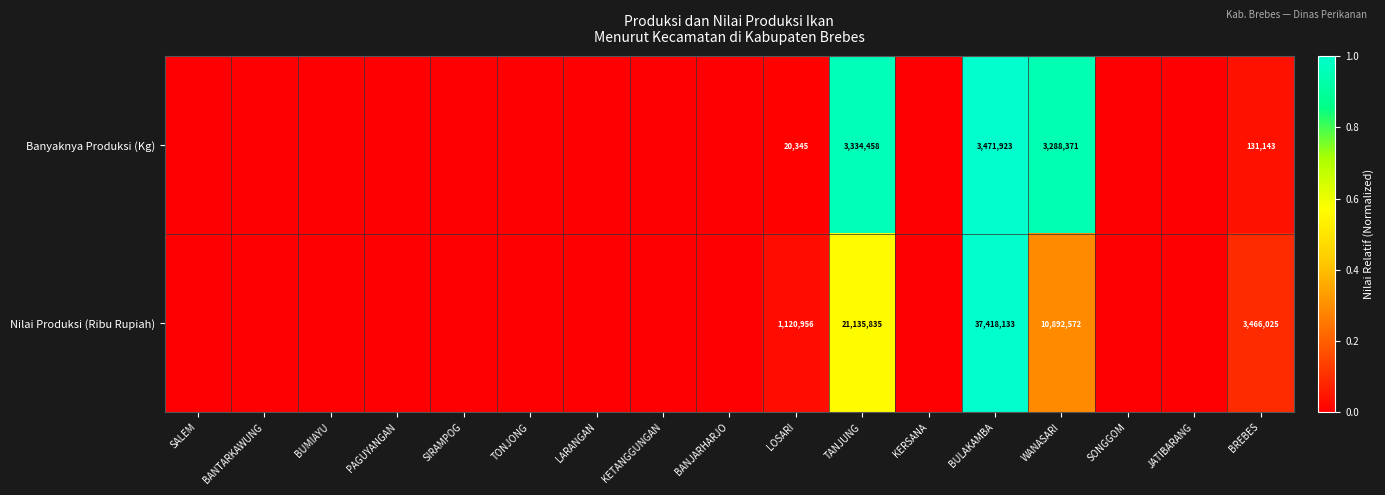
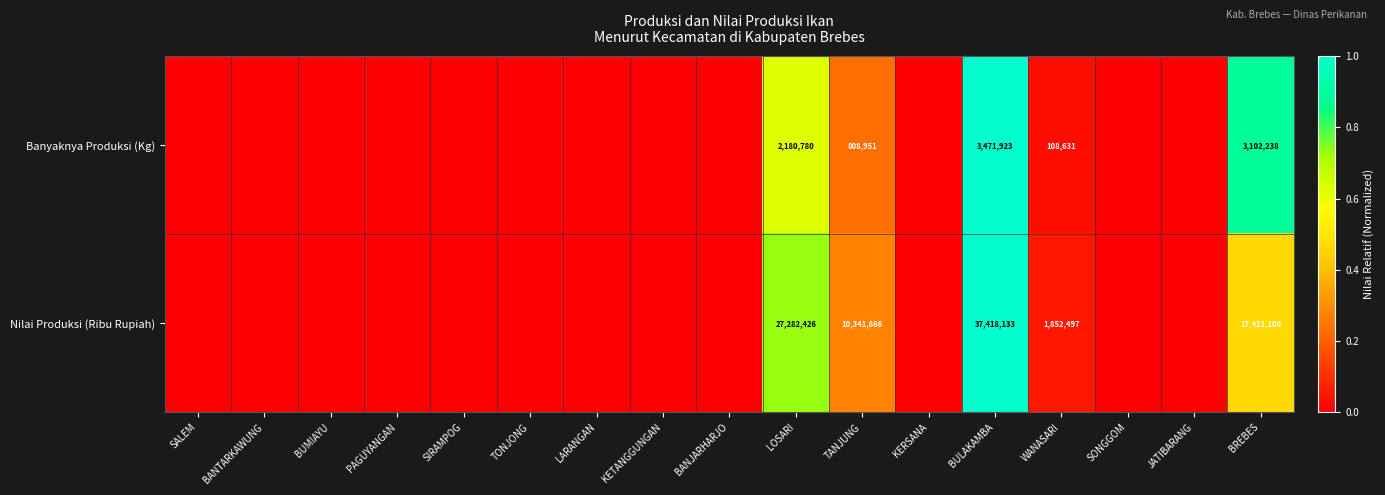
Banyaknya Produksi (Kg), LOSARI: 20,345 -> 2,180,780
Banyaknya Produksi (Kg), TANJUNG: 3,334,458 -> 808,951
Banyaknya Produksi (Kg), WANASARI: 3,288,371 -> 108,631
Banyaknya Produksi (Kg), BREBES: 131,143 -> 3,102,238
Nilai Produksi (Ribu Rupiah), LOSARI: 1,120,956 -> 27,282,426
Nilai Produksi (Ribu Rupiah), TANJUNG: 21,135,835 -> 10,341,866
Nilai Produksi (Ribu Rupiah), WANASARI: 10,892,572 -> 1,852,497
Nilai Produksi (Ribu Rupiah), BREBES: 3,466,025 -> 17,421,100
